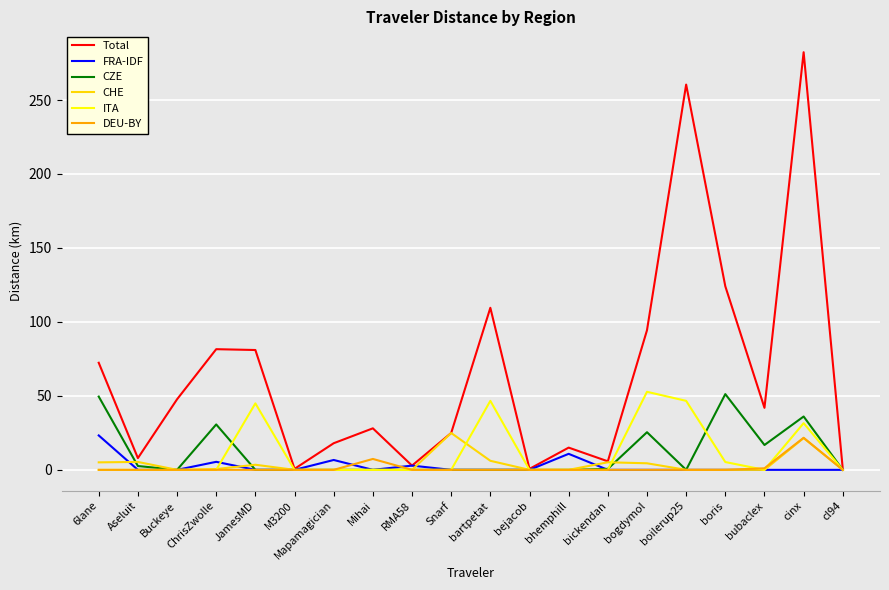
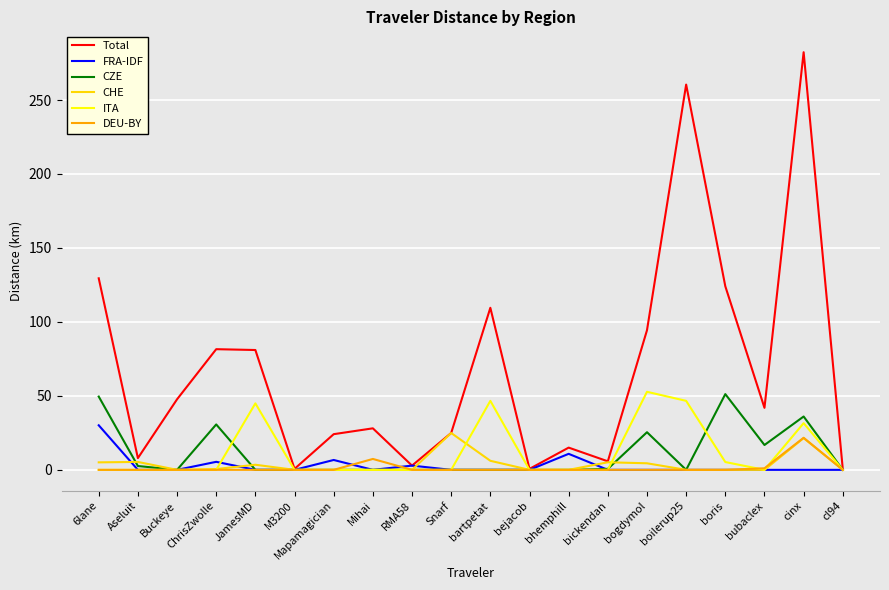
Total, 6lane: 72 -> 129
FRA-IDF, 6lane: 23 -> 30
Total, Mapamagician: 18 -> 24
